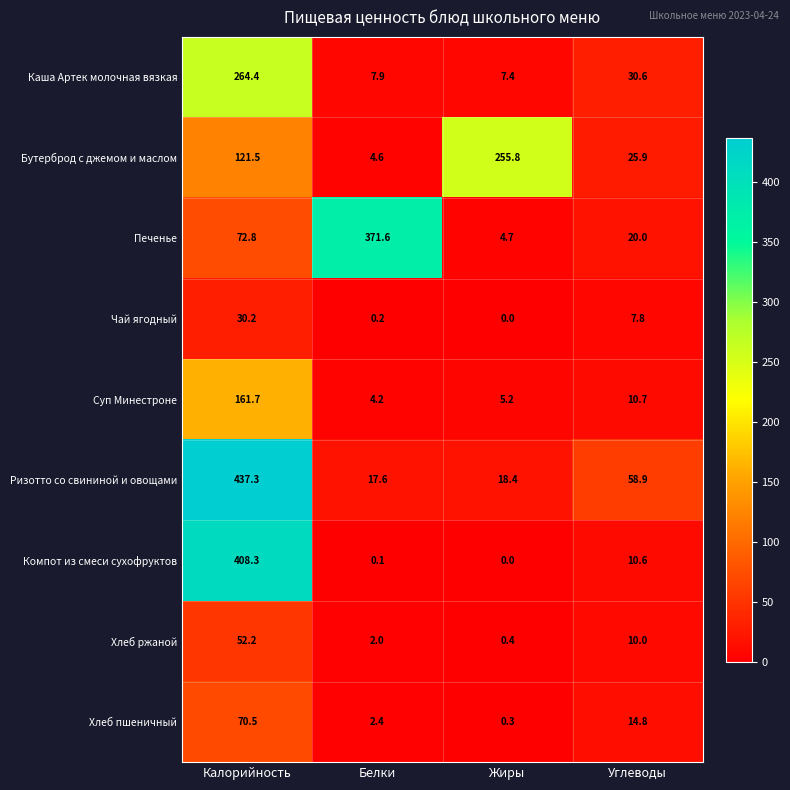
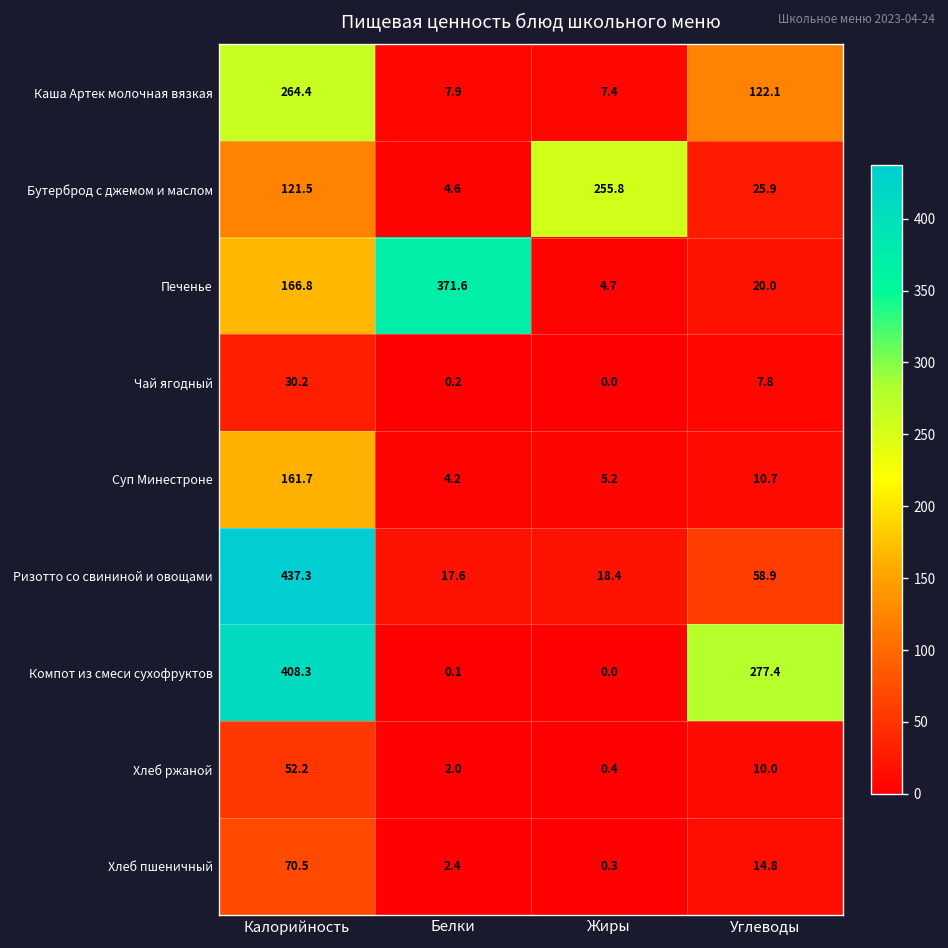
Каша Артек молочная вязкая, Углеводы: 30.6 -> 122.1
Печенье, Калорийность: 72.8 -> 166.8
Компот из смеси сухофруктов, Углеводы: 10.6 -> 277.4
